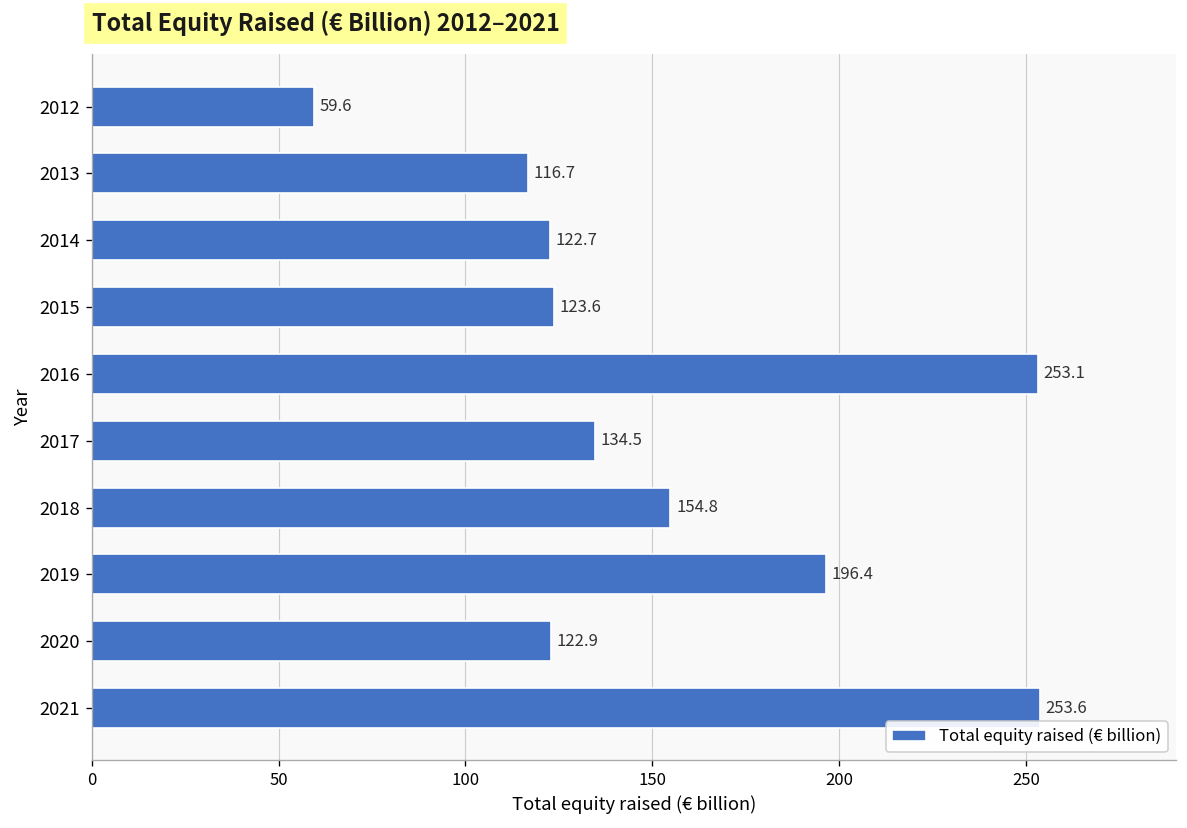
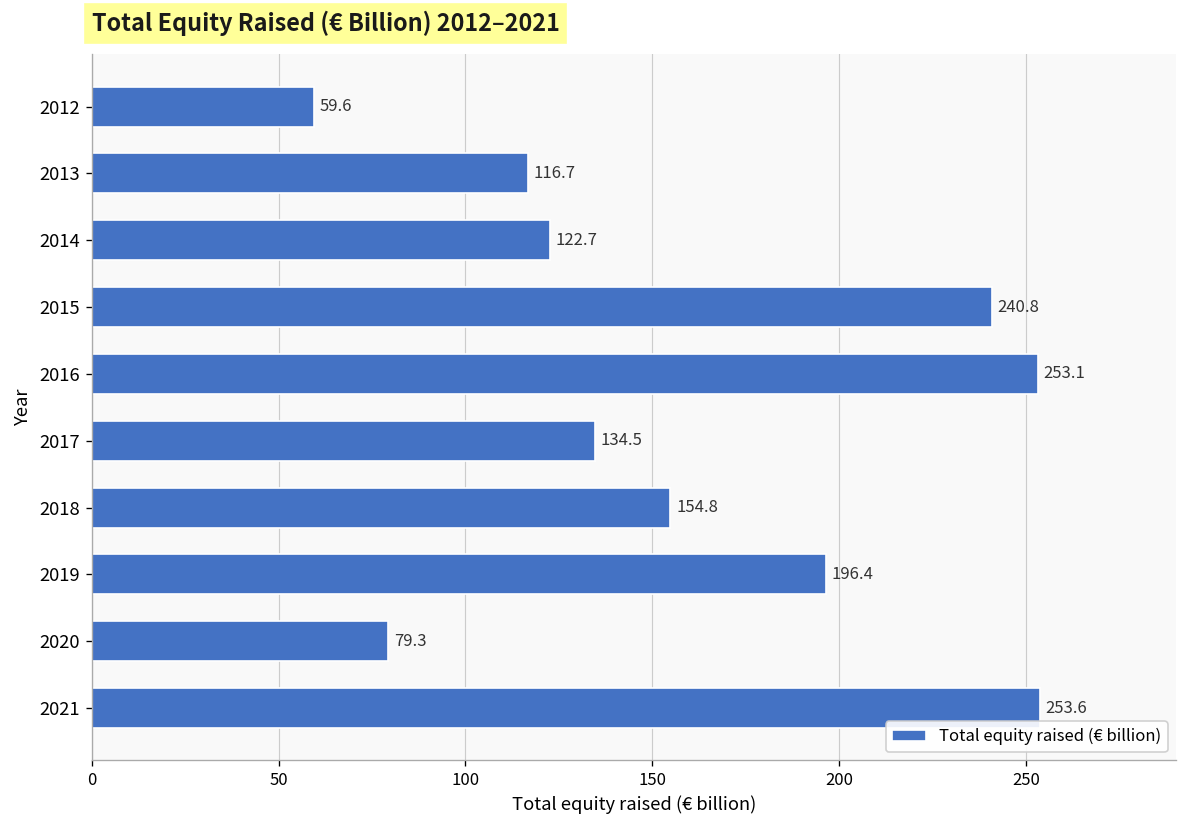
2015: 123.6 -> 240.8
2020: 122.9 -> 79.3
